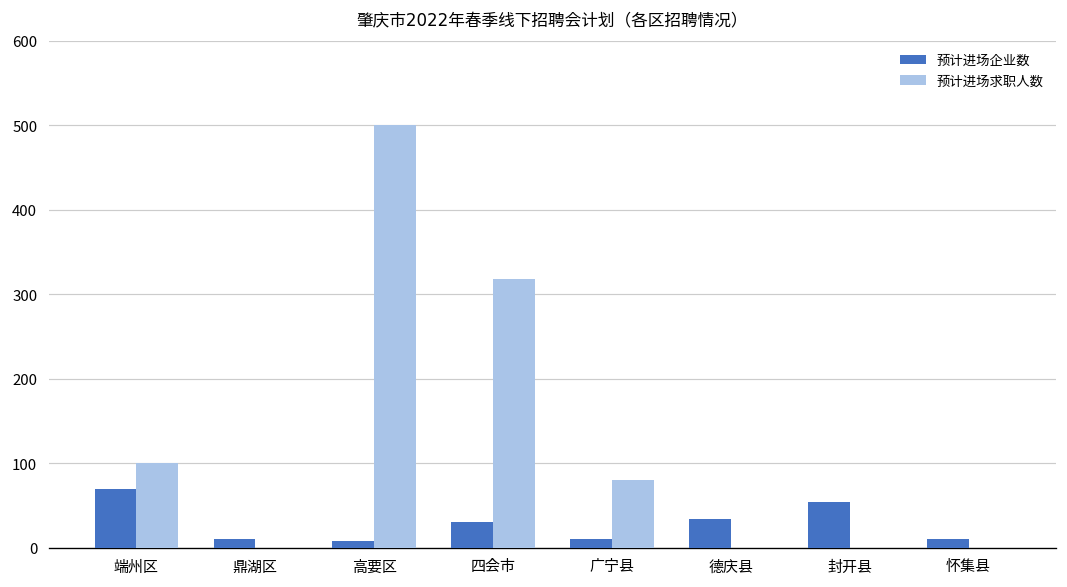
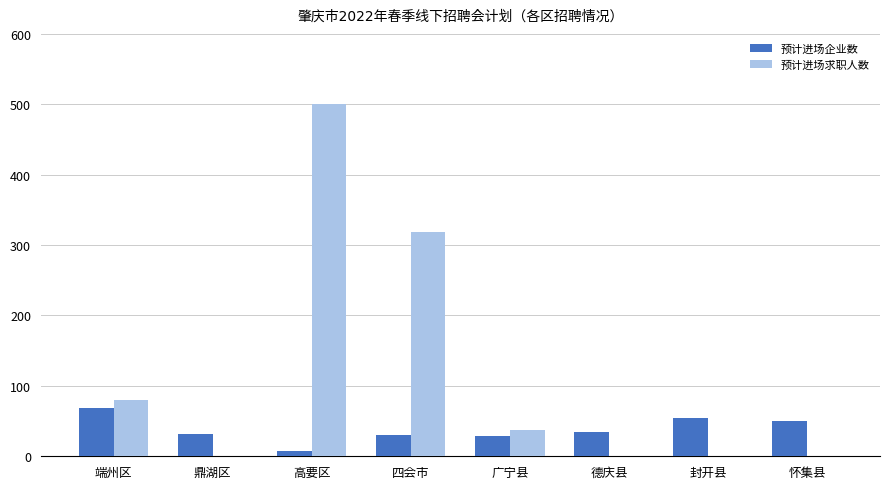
预计进场求职人数, 端州区: 100 -> 80
预计进场企业数, 鼎湖区: 10 -> 30
预计进场企业数, 广宁县: 10 -> 30
预计进场求职人数, 广宁县: 80 -> 40
预计进场企业数, 怀集县: 10 -> 50
